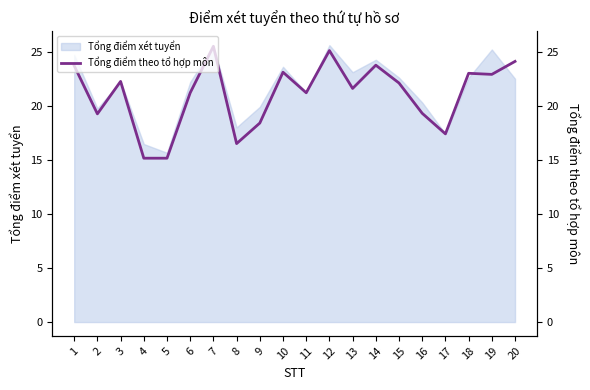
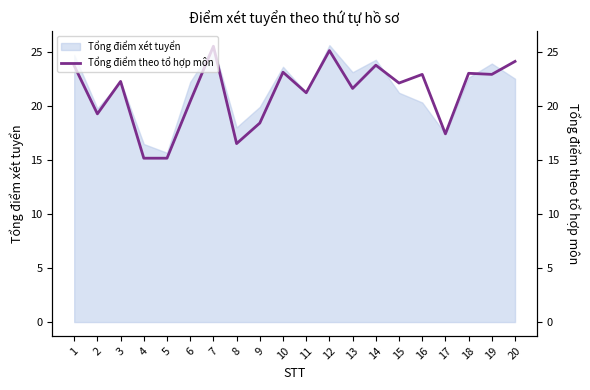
Tổng điểm theo tổ hợp môn, 6: 21.2 -> 20.4
Tổng điểm xét tuyển, 15: 22.6 -> 21.2
Tổng điểm theo tổ hợp môn, 16: 19.3 -> 22.9
Tổng điểm xét tuyển, 19: 25.2 -> 23.9
